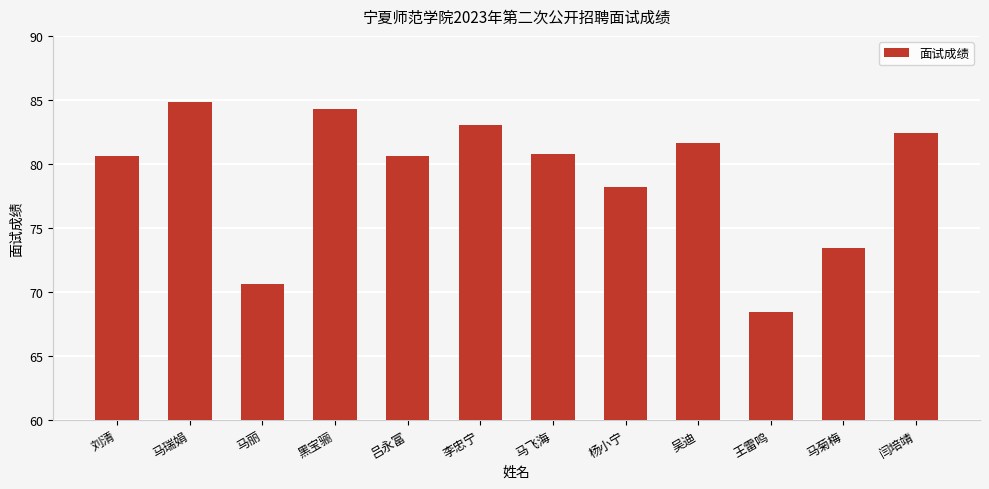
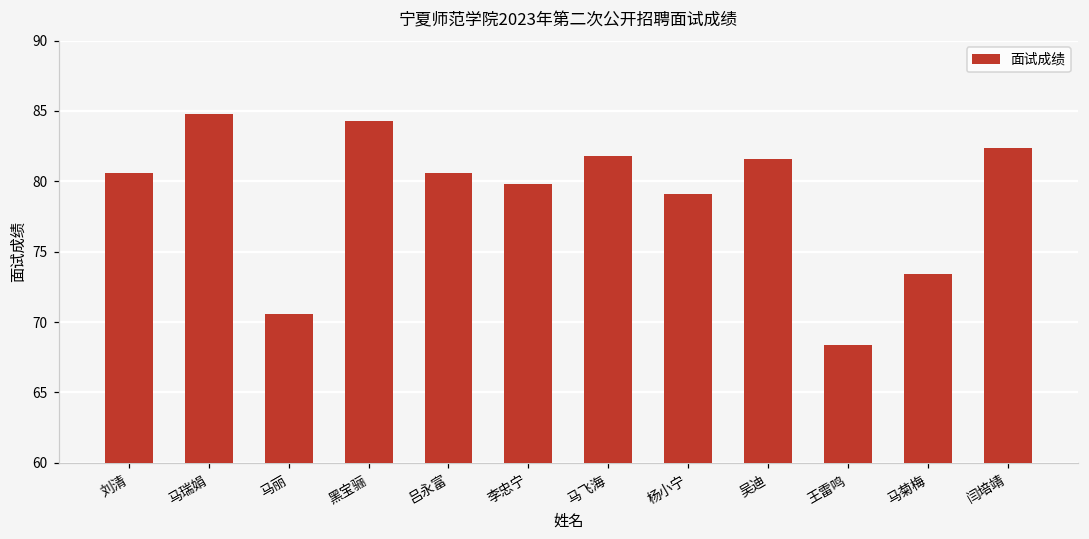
李忠宁: 83.0 -> 79.8
马飞海: 80.8 -> 81.8
杨小宁: 78.2 -> 79.1
